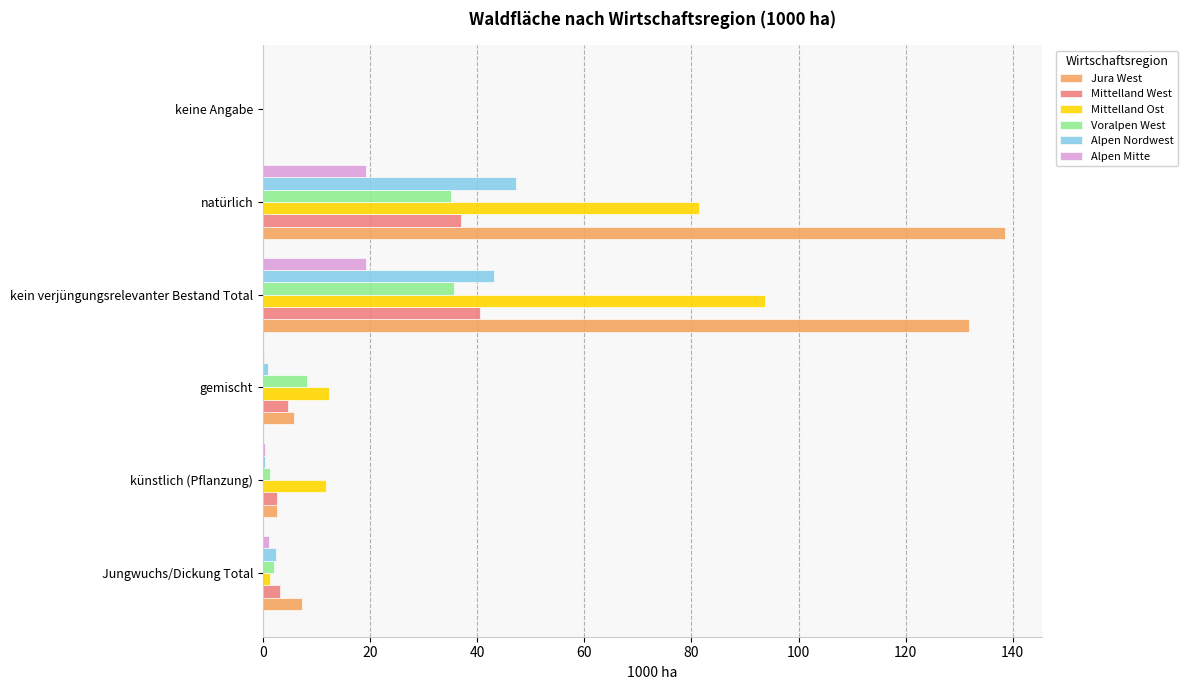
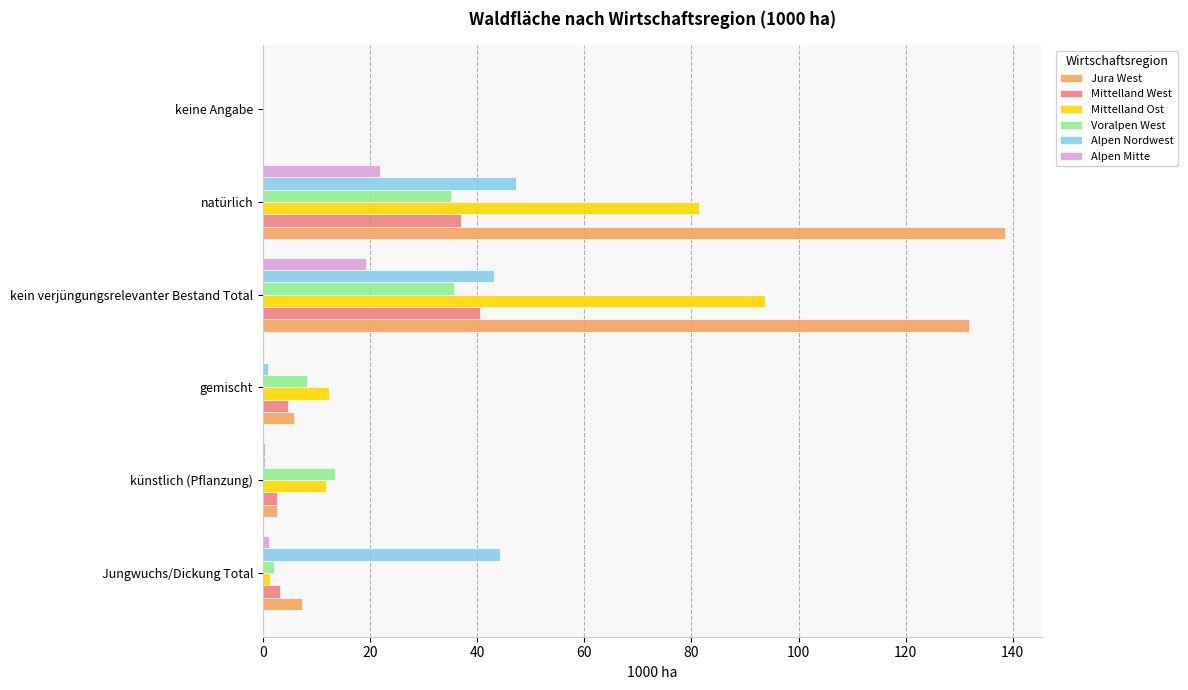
Alpen Mitte, natürlich: 19 -> 22
Voralpen West, künstlich (Pflanzung): 1 -> 13
Alpen Nordwest, Jungwuchs/Dickung Total: 2 -> 44
